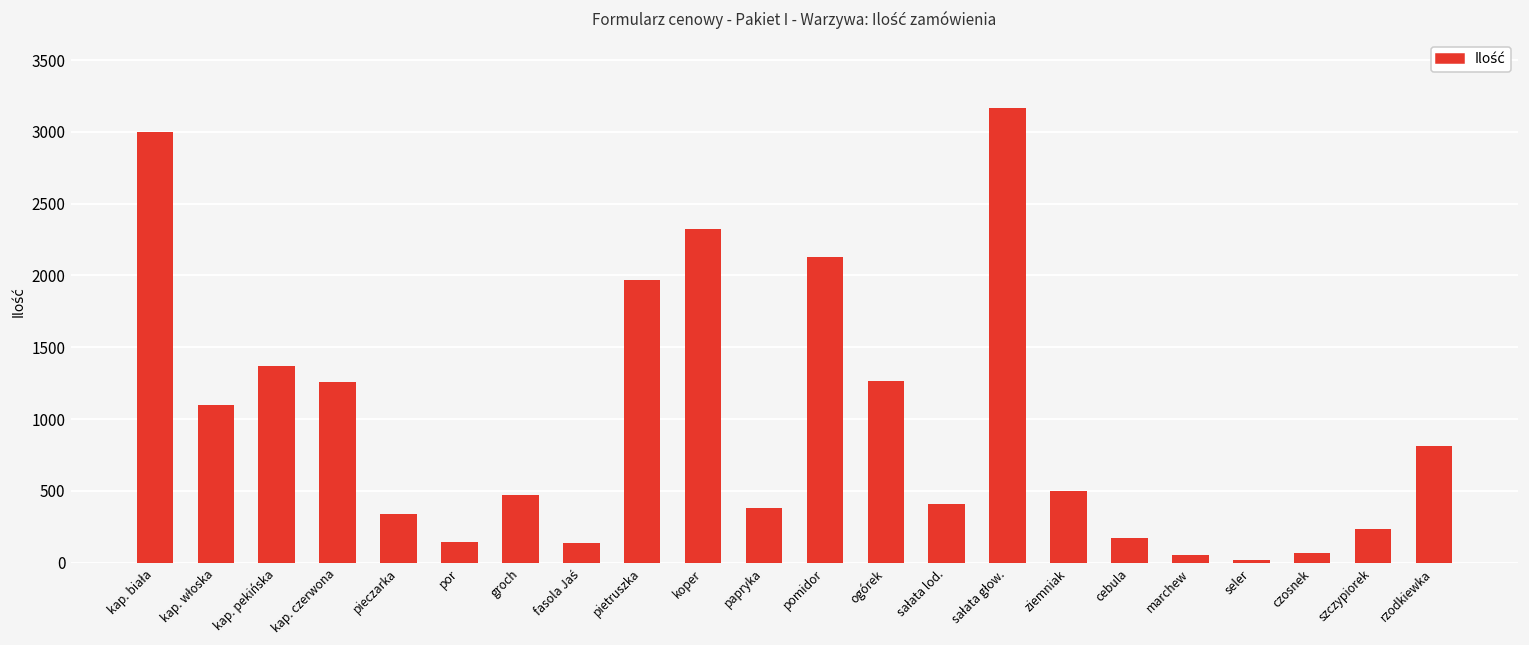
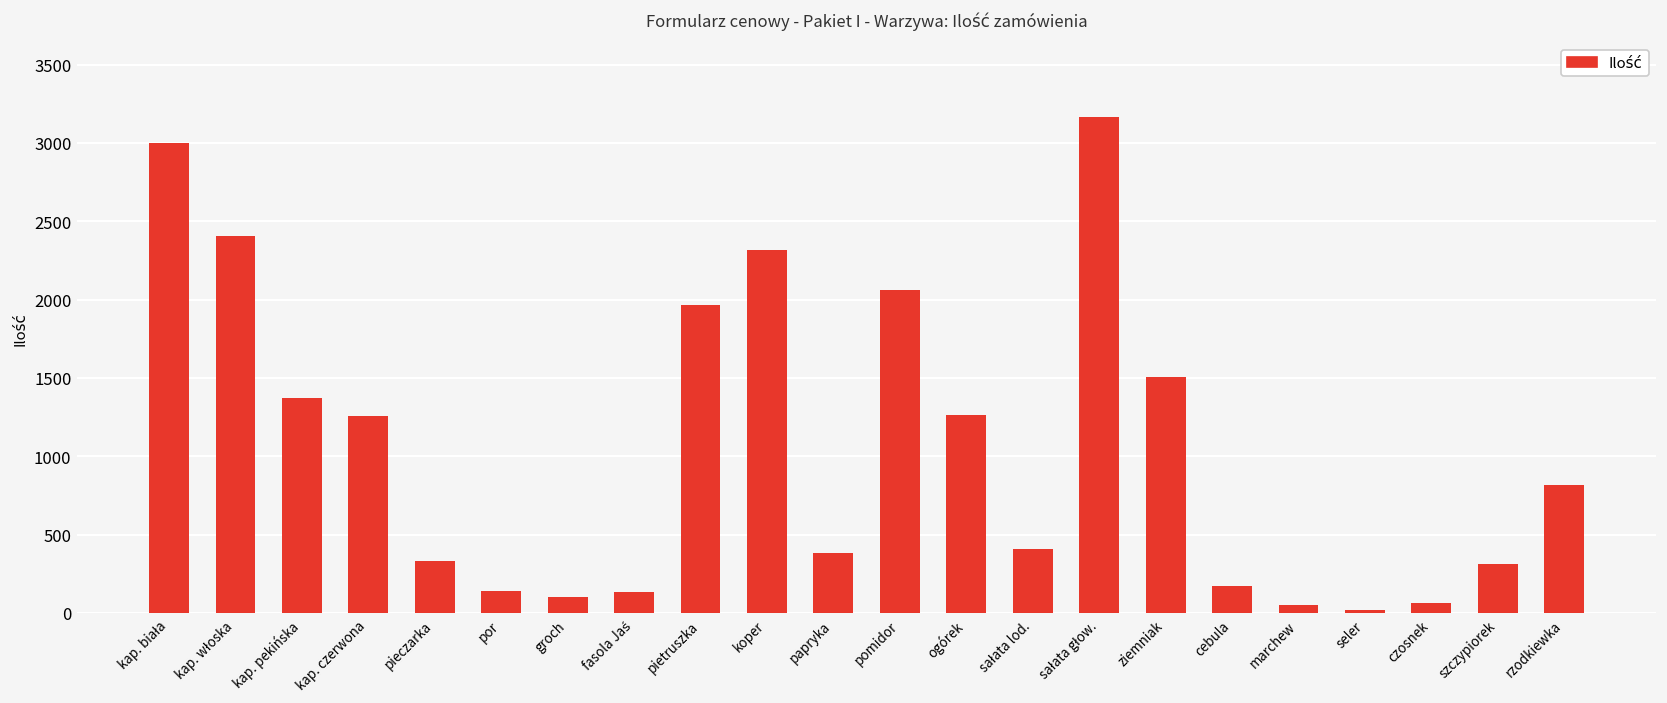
kap. włoska: 1100 -> 2410
groch: 470 -> 100
pomidor: 2130 -> 2060
ziemniak: 500 -> 1500
szczypiorek: 230 -> 310
